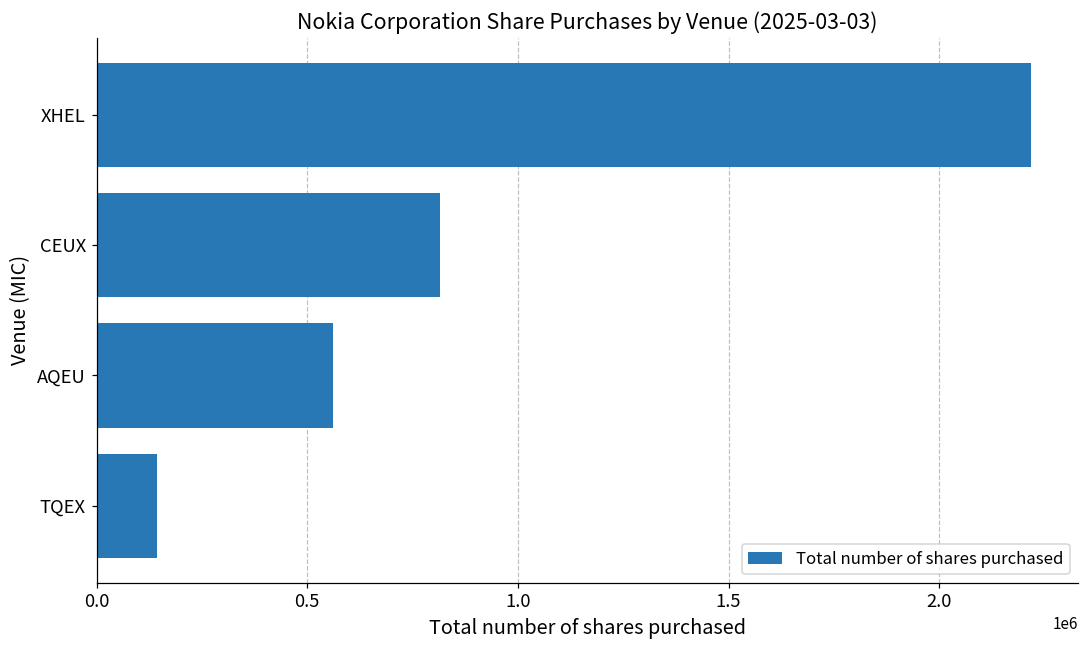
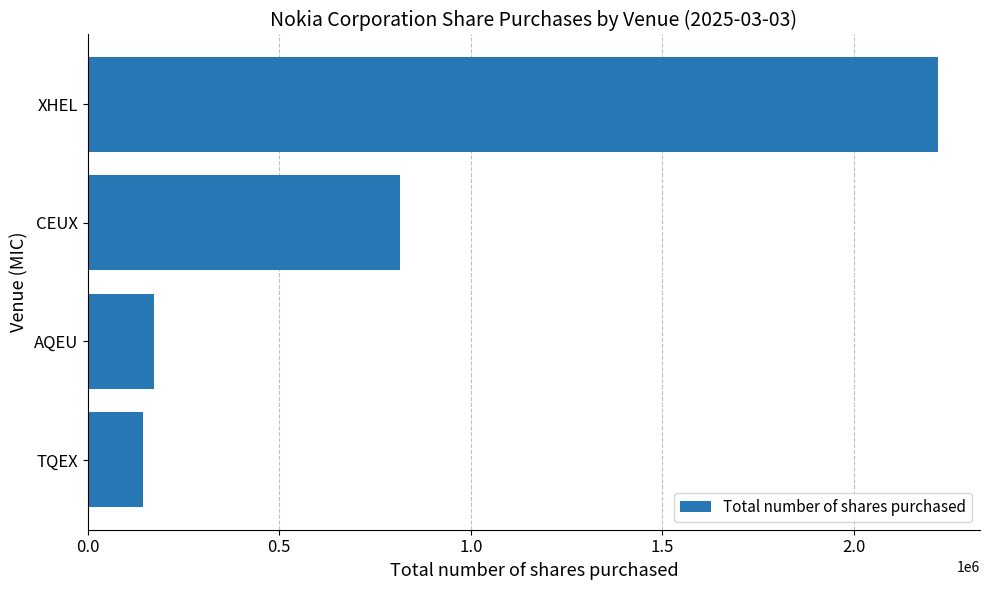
AQEU: 560000 -> 170000
